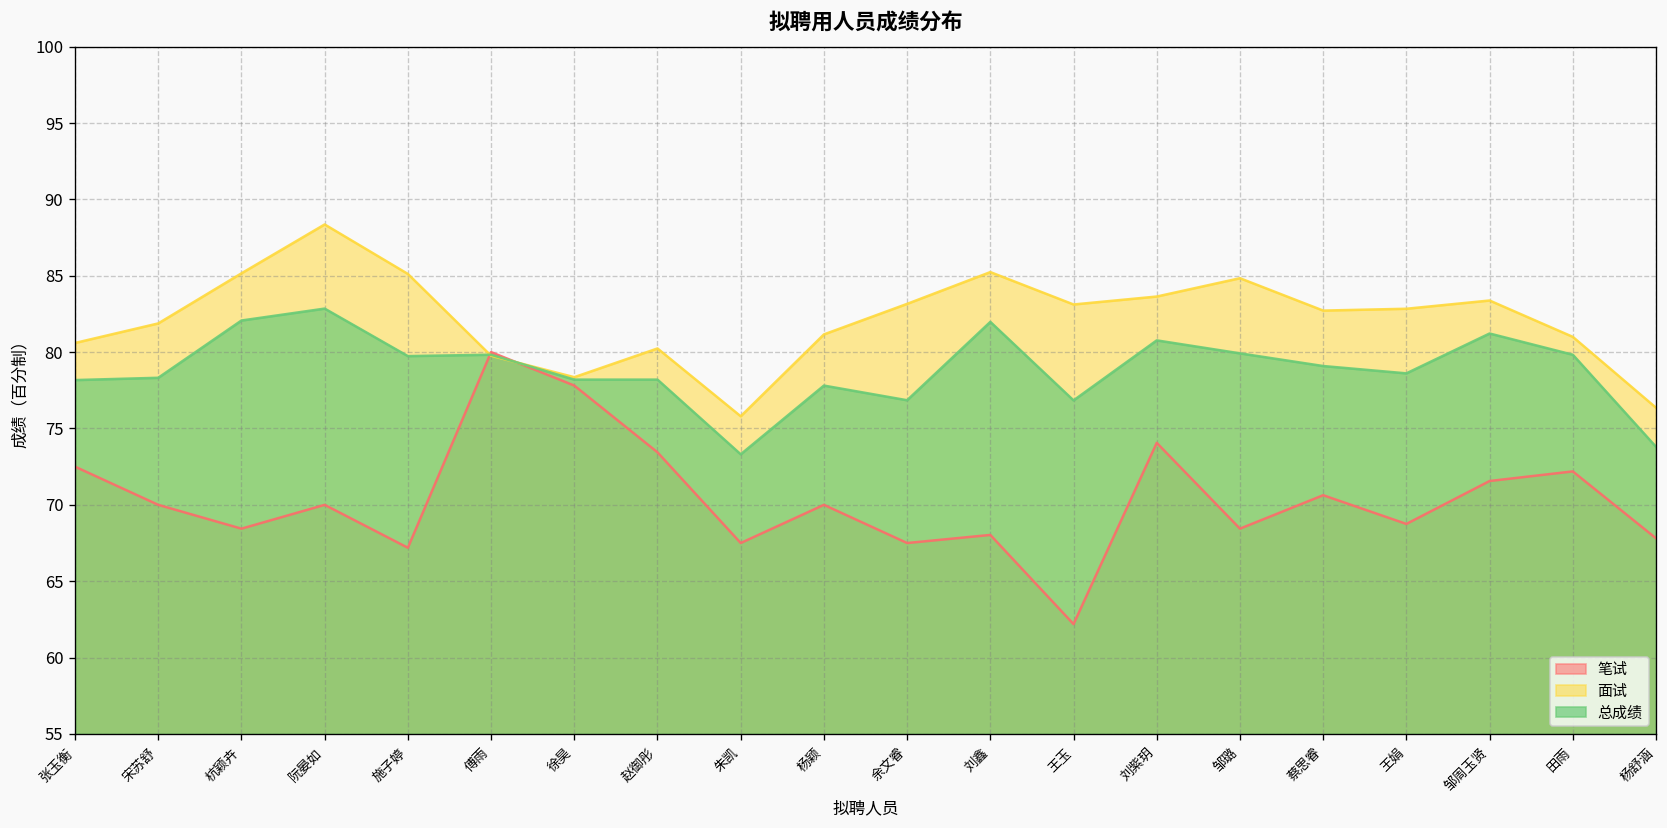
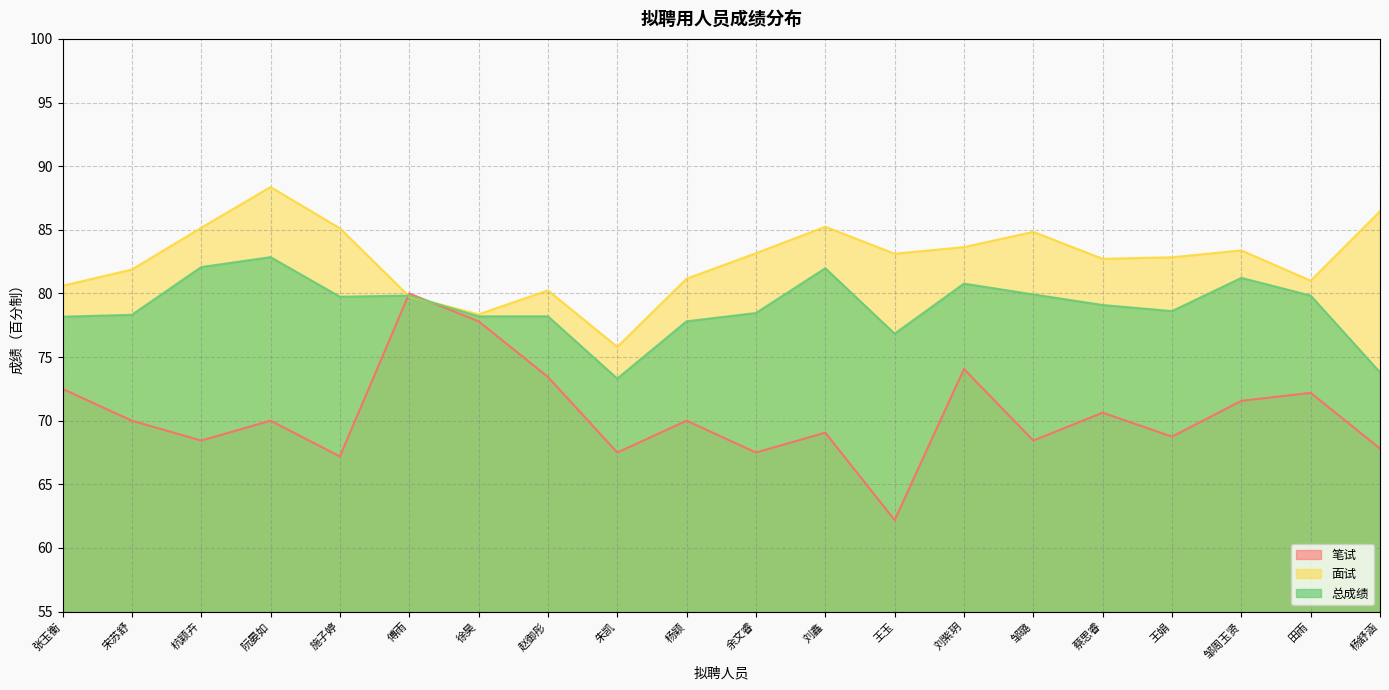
总成绩, 余文睿: 76.9 -> 78.5
笔试, 刘鑫: 68.0 -> 69.1
面试, 杨舒涵: 76.4 -> 86.5
